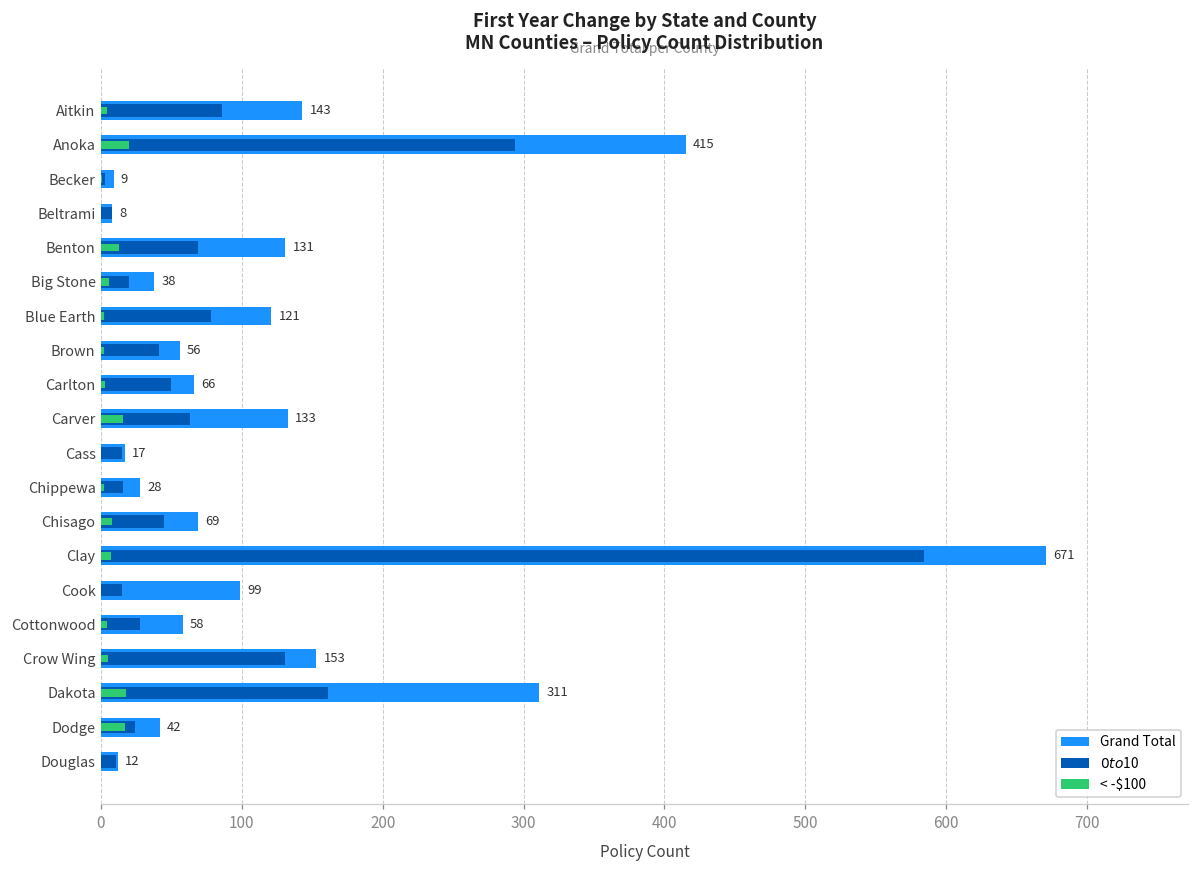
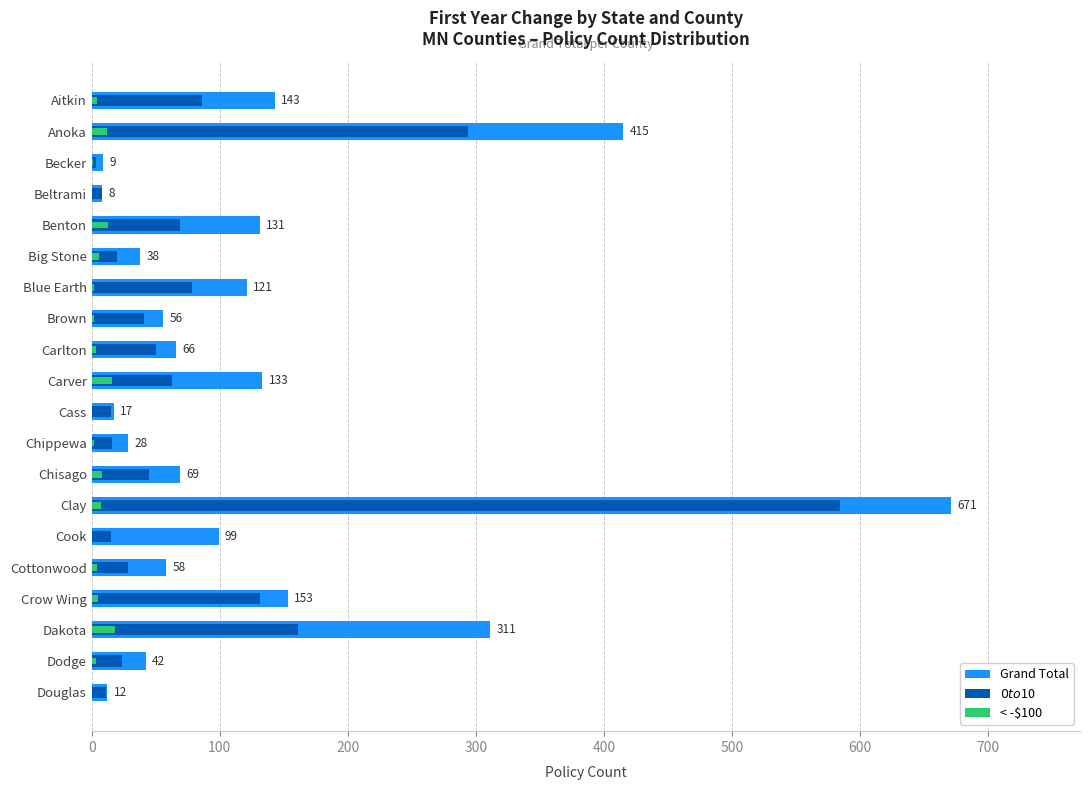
< -$100, Anoka: 20 -> 12
< -$100, Dodge: 17 -> 3
